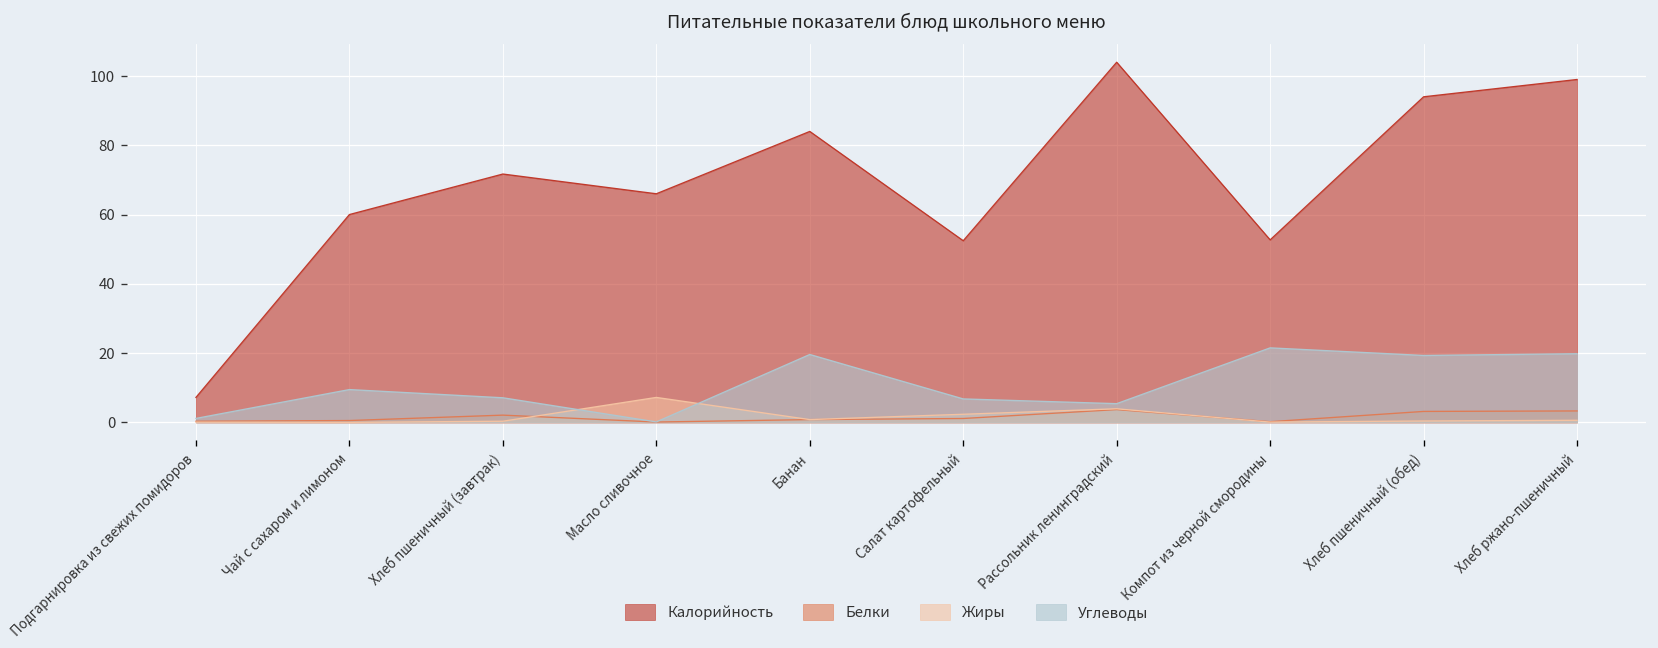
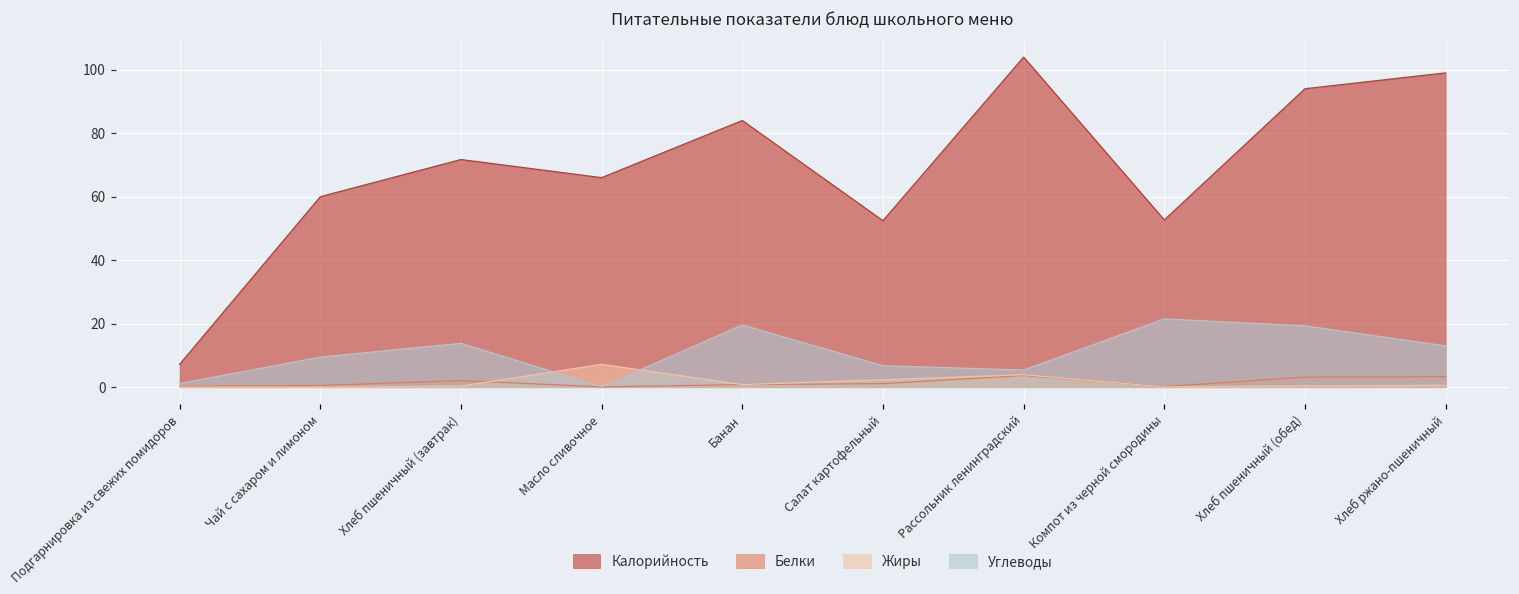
Углеводы, Хлеб пшеничный (завтрак): 7 -> 14
Углеводы, Хлеб ржано-пшеничный: 20 -> 13
